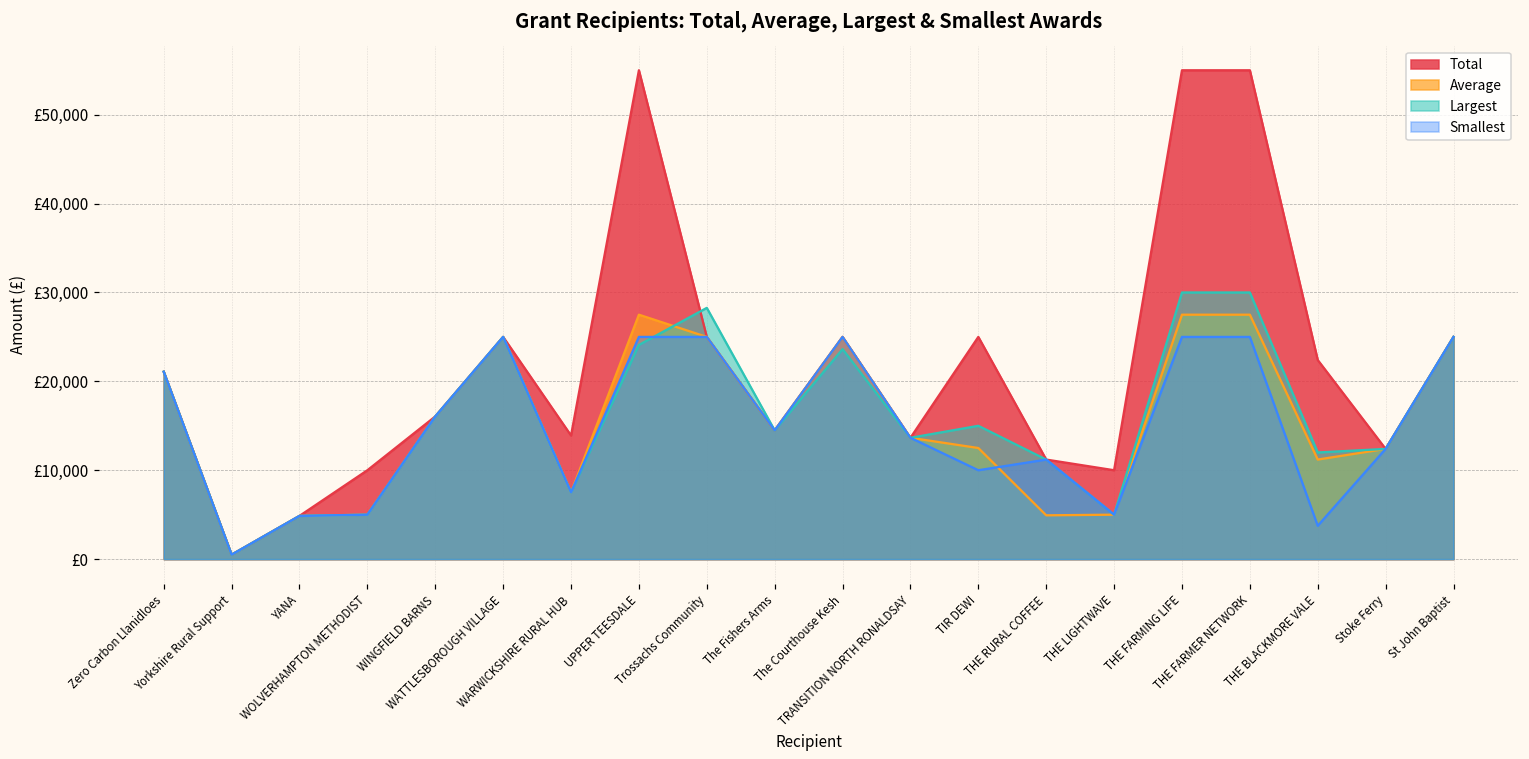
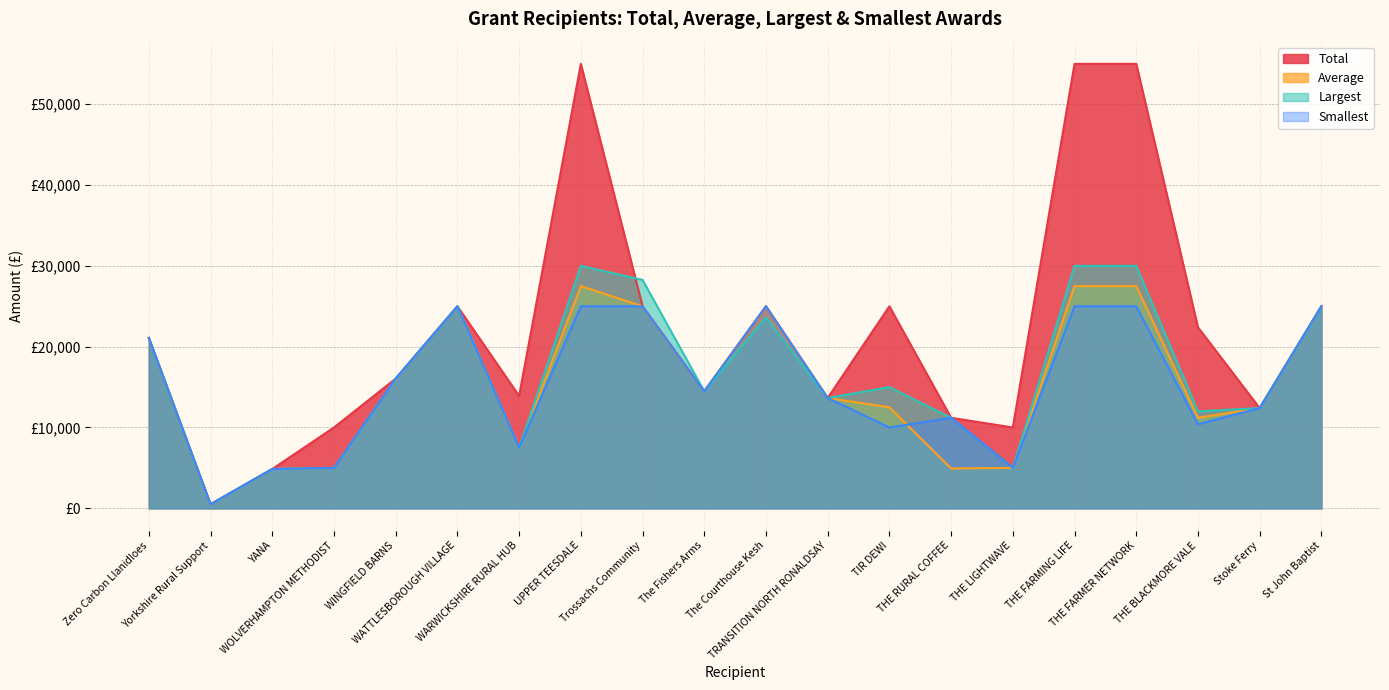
Largest, UPPER TEESDALE: £24,000 -> £30,000
Smallest, THE BLACKMORE VALE: £4,000 -> £10,000
